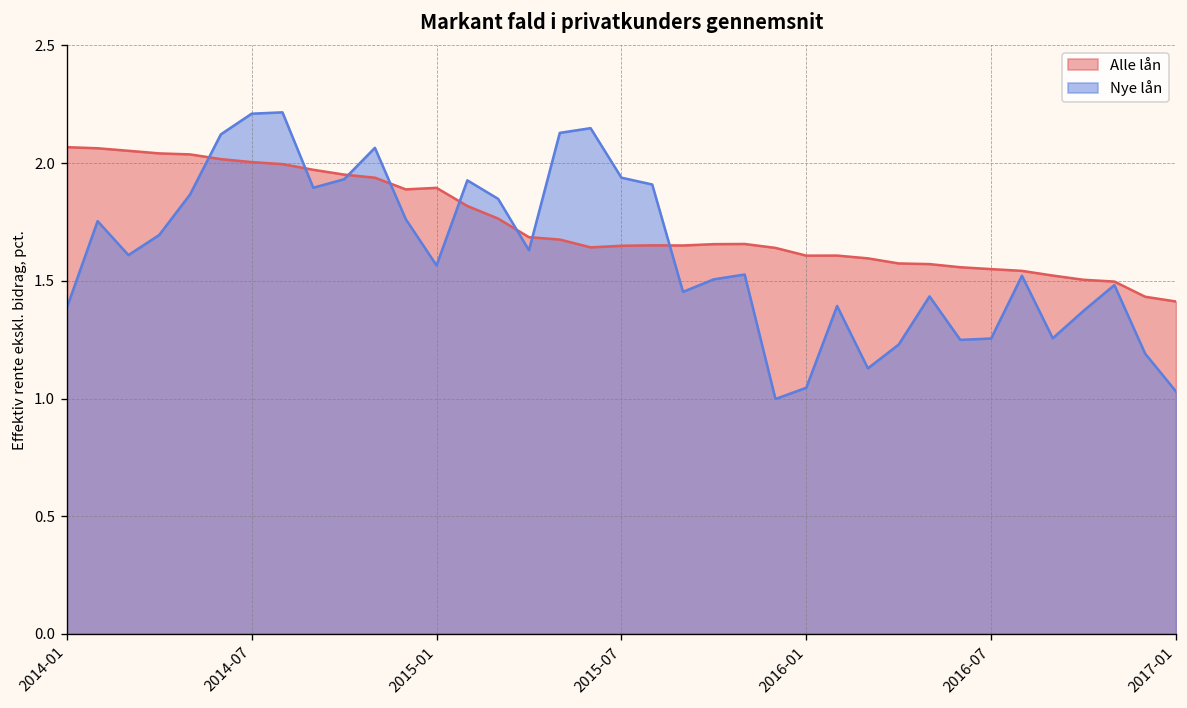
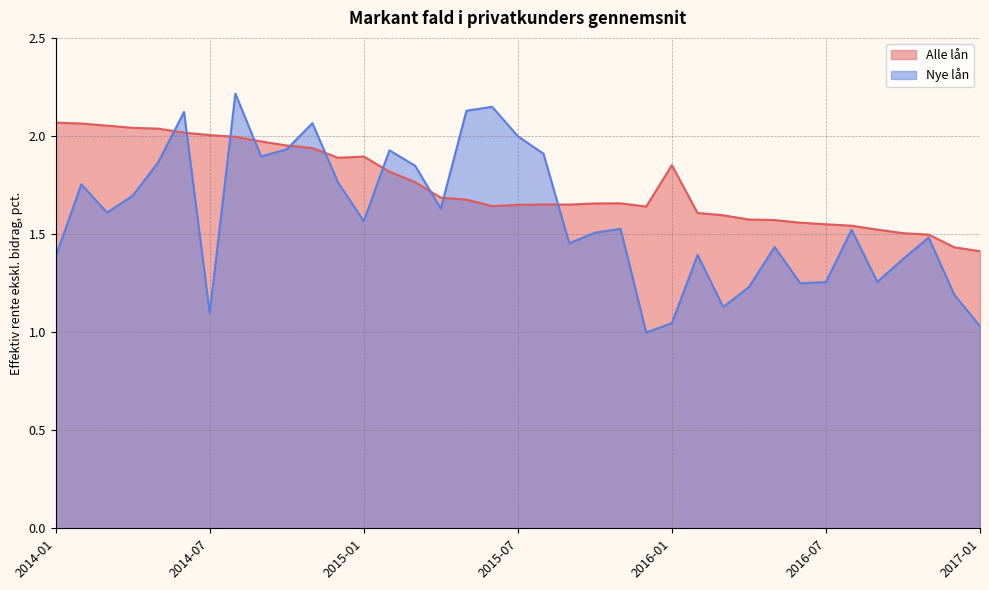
Nye lån, 2014-07: 2.21 -> 1.10
Nye lån, 2015-07: 1.94 -> 2.00
Alle lån, 2016-01: 1.61 -> 1.85
